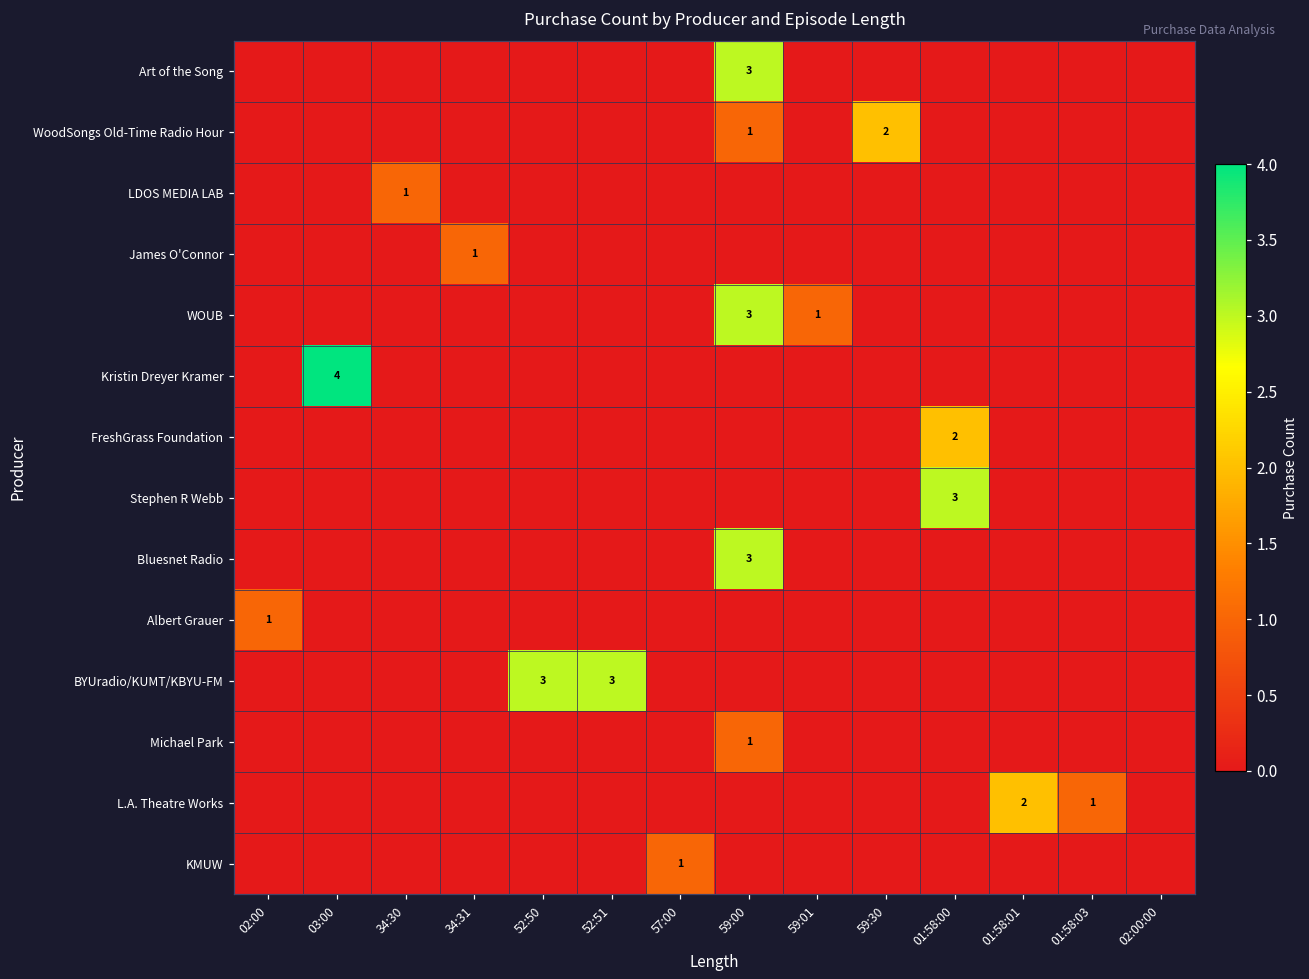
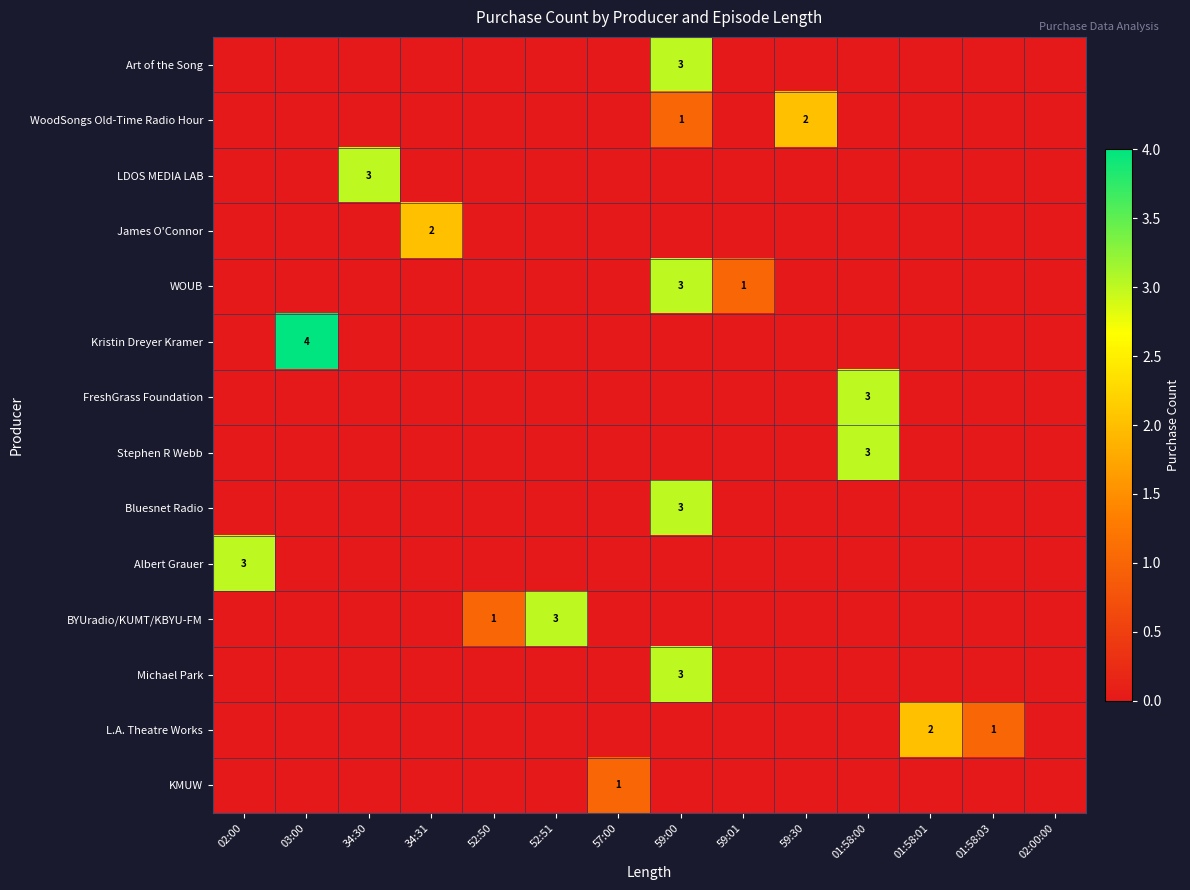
LDOS MEDIA LAB, 34:30: 1 -> 3
James O'Connor, 34:31: 1 -> 2
FreshGrass Foundation, 01:58:00: 2 -> 3
Albert Grauer, 02:00: 1 -> 3
BYUradio/KUMT/KBYU-FM, 52:50: 3 -> 1
Michael Park, 59:00: 1 -> 3
